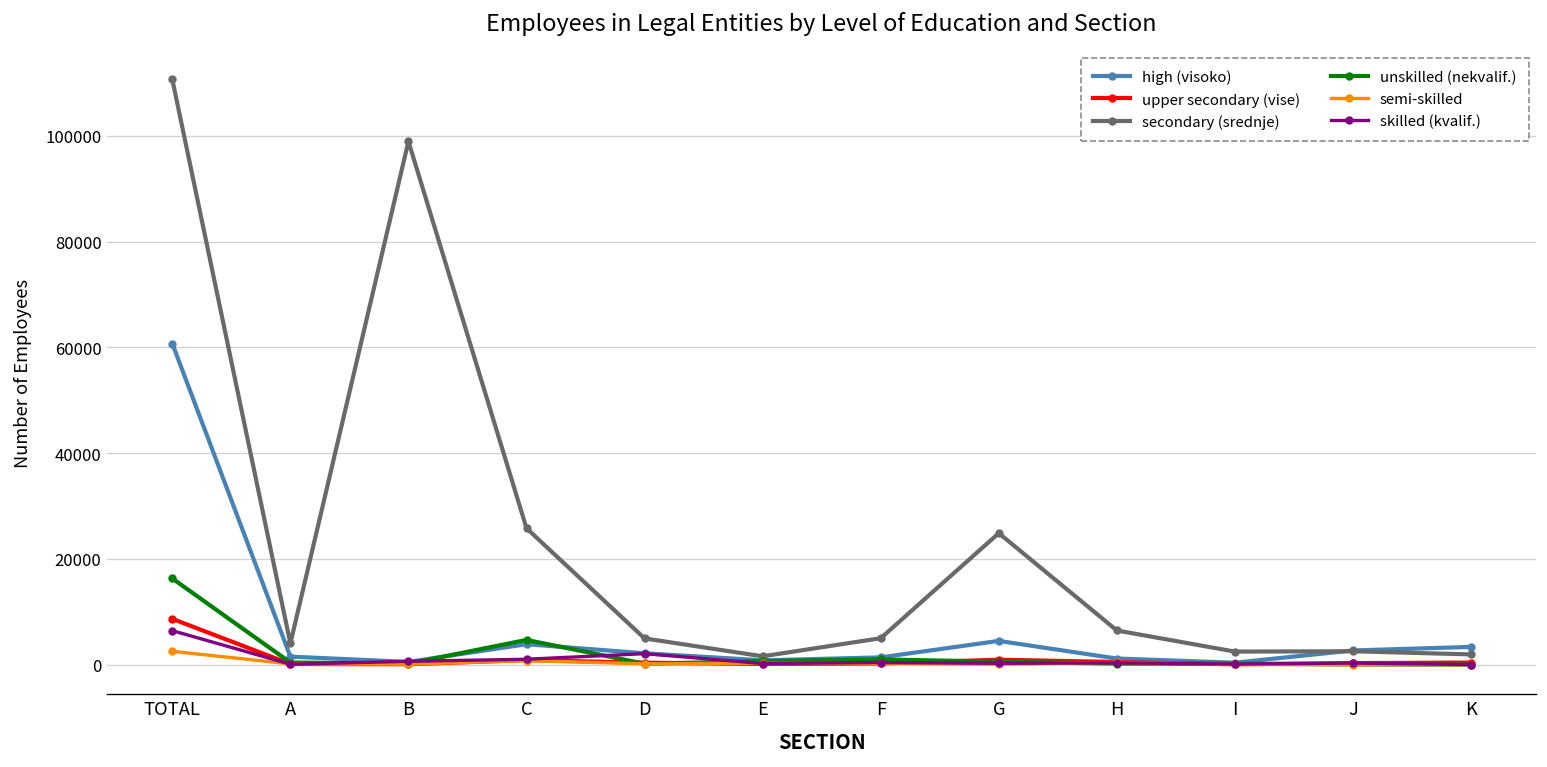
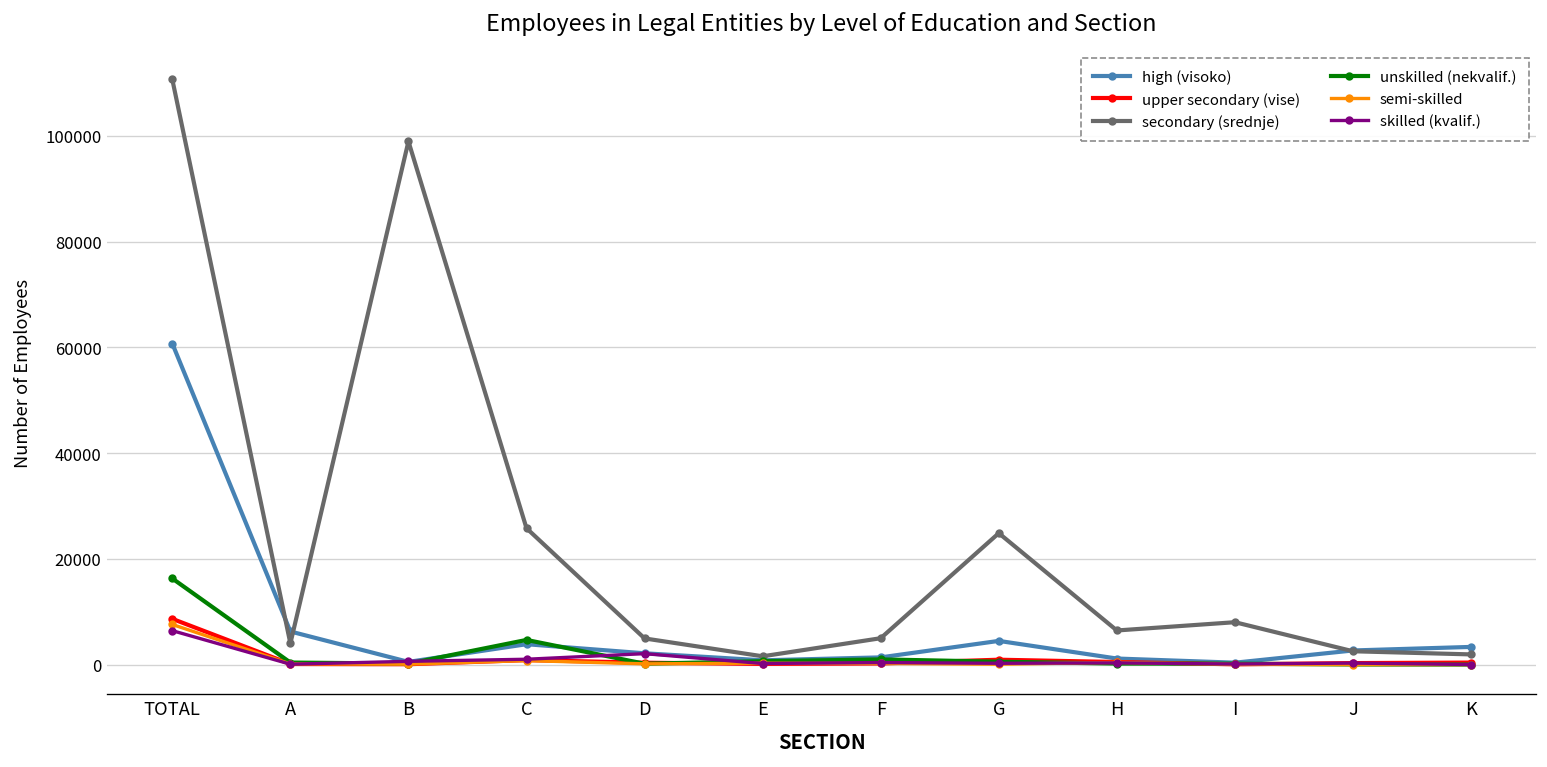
semi-skilled, TOTAL: 3000 -> 8000
high (visoko), A: 2000 -> 6000
secondary (srednje), I: 2000 -> 8000
